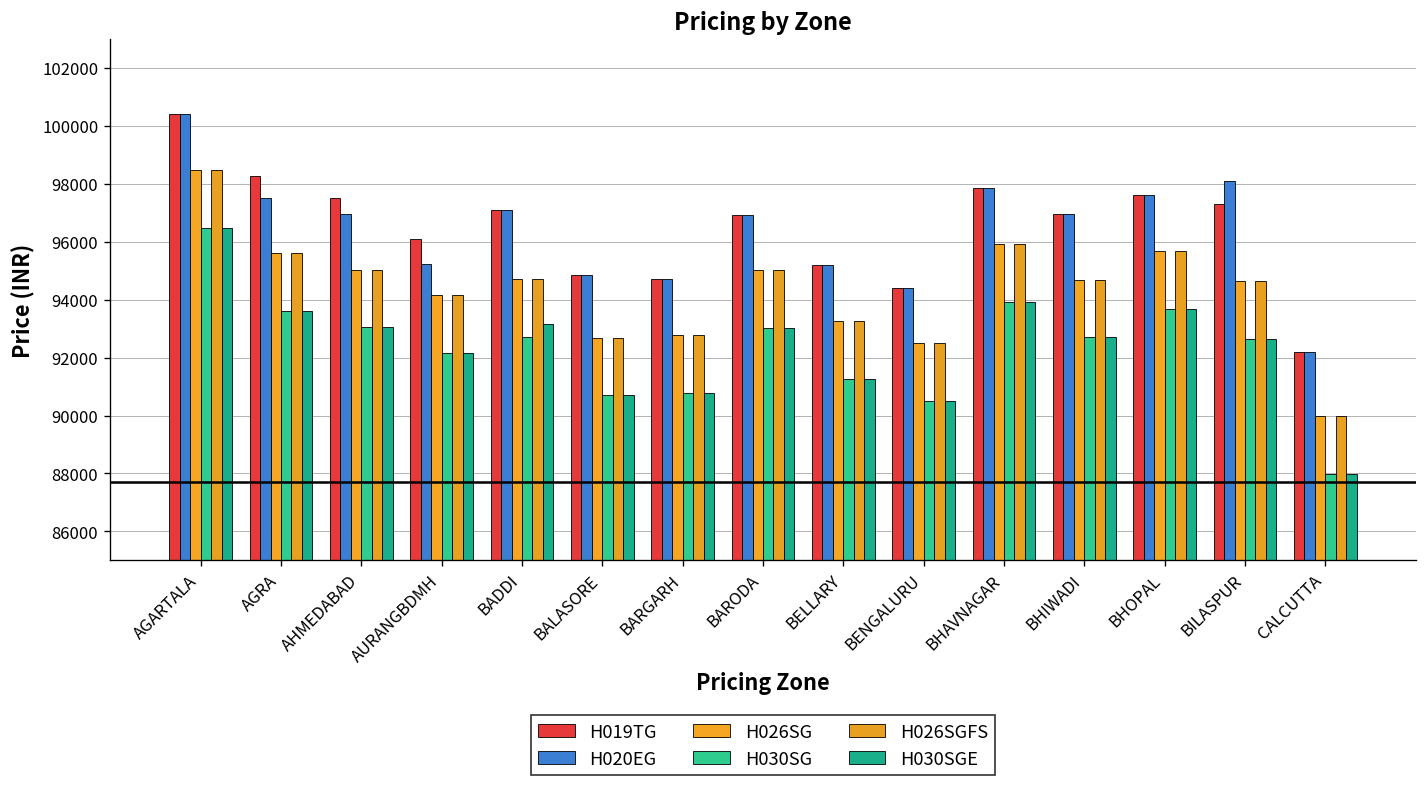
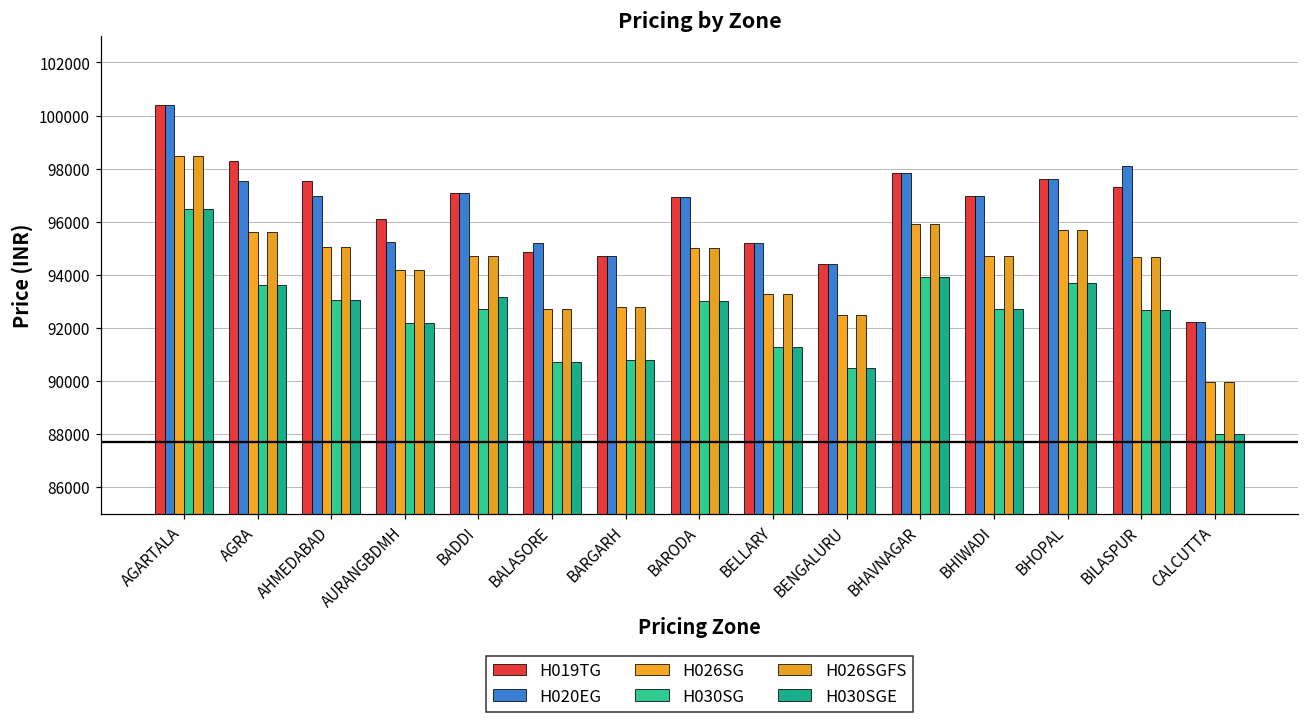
H020EG, BALASORE: 94800 -> 95200
